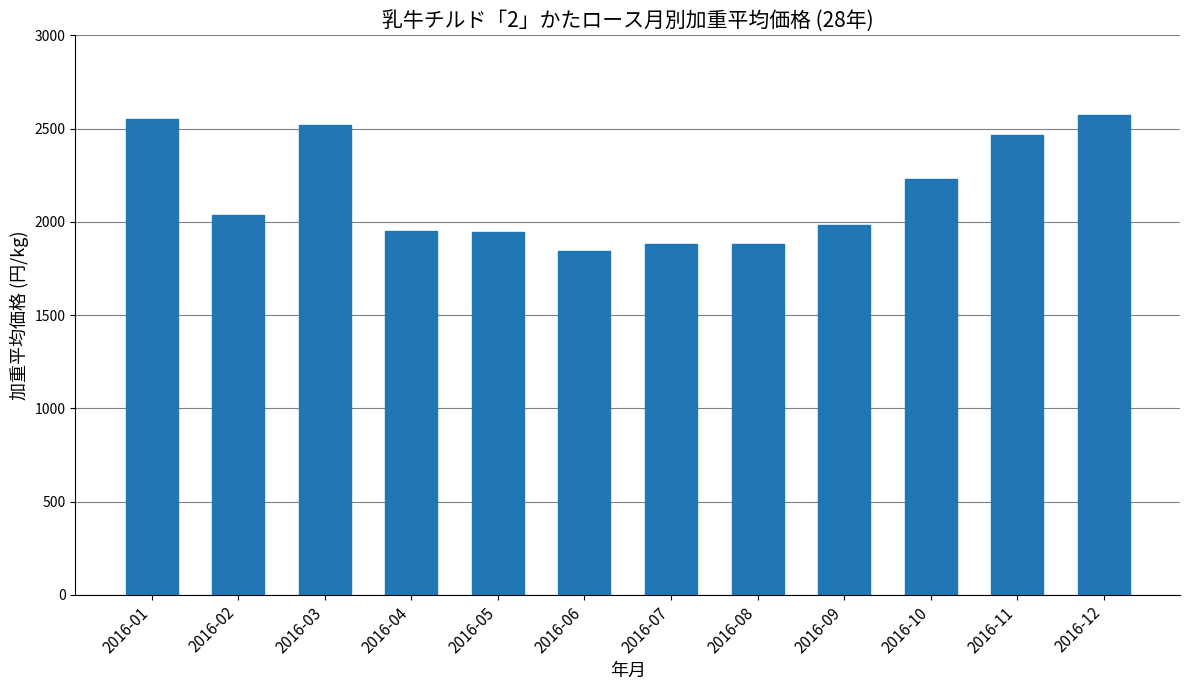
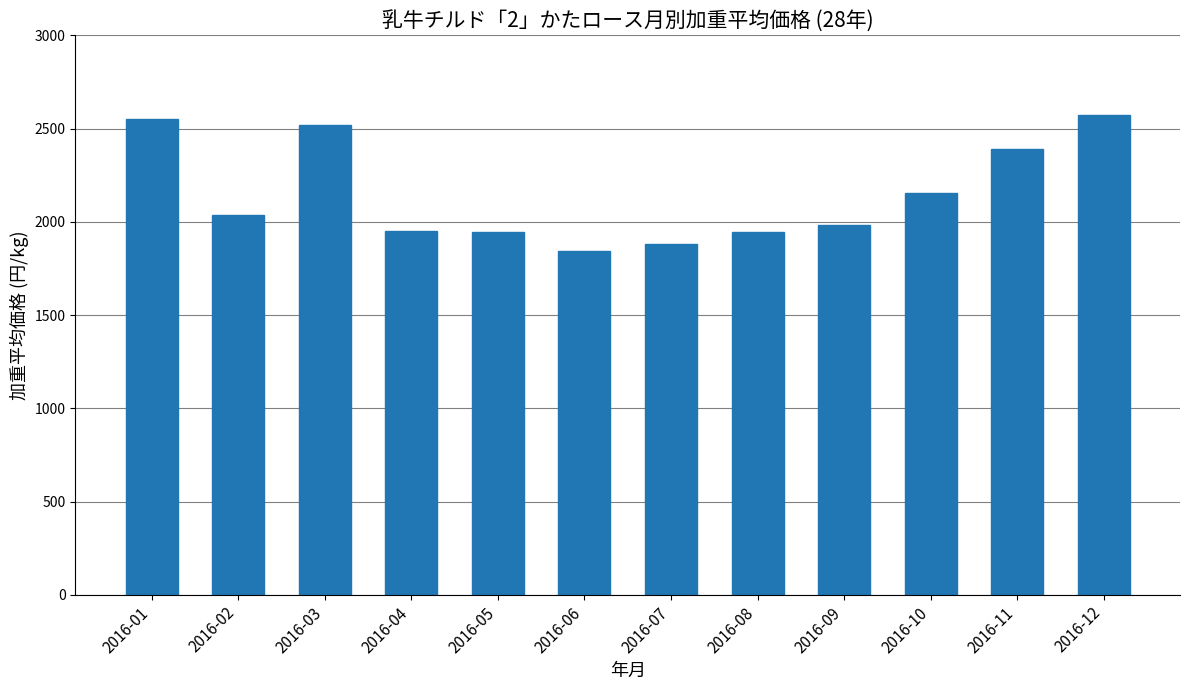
2016-08: 1880 -> 1950
2016-10: 2230 -> 2150
2016-11: 2470 -> 2390
